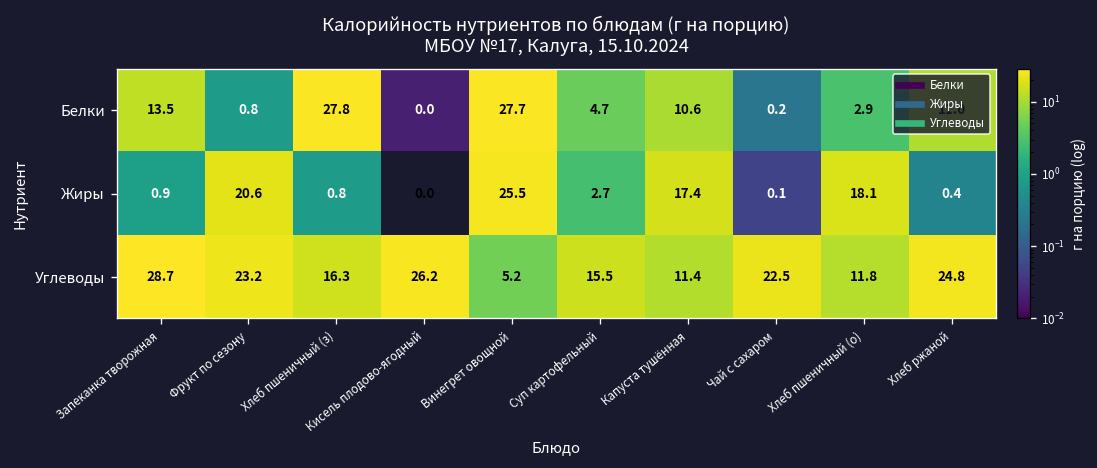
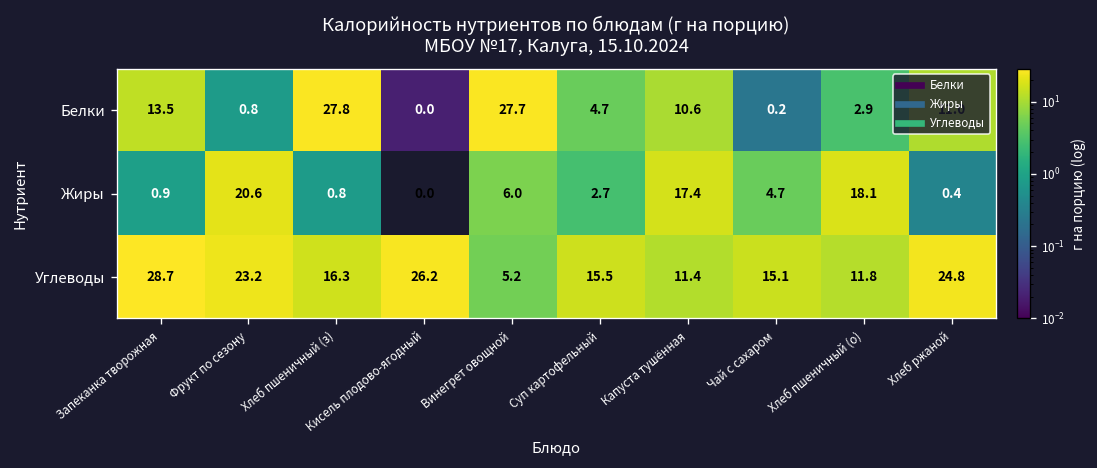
Жиры, Винегрет овощной: 25.5 -> 6.0
Жиры, Чай с сахаром: 0.1 -> 4.7
Углеводы, Чай с сахаром: 22.5 -> 15.1
